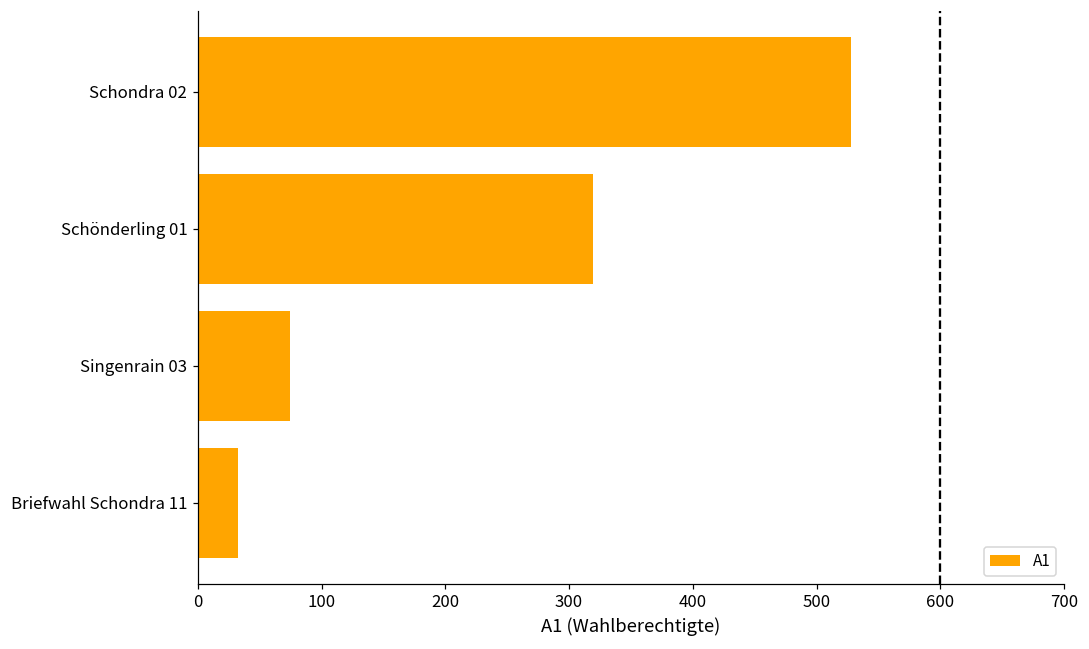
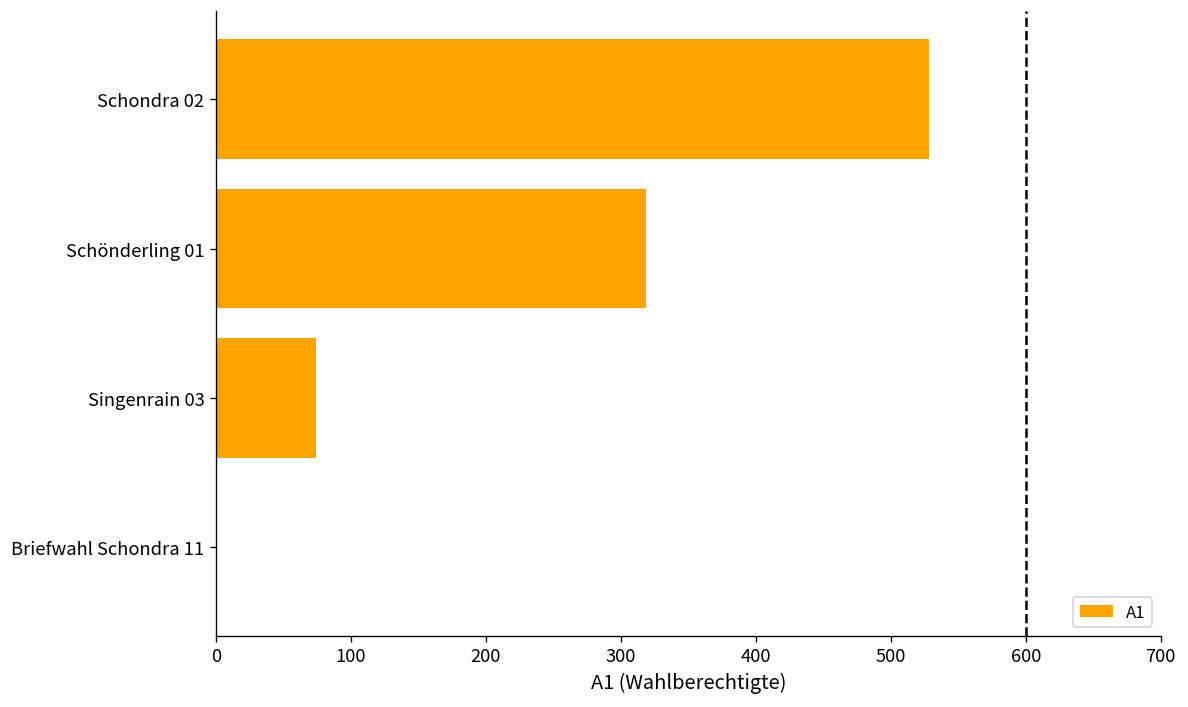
Briefwahl Schondra 11: 32 -> 0
